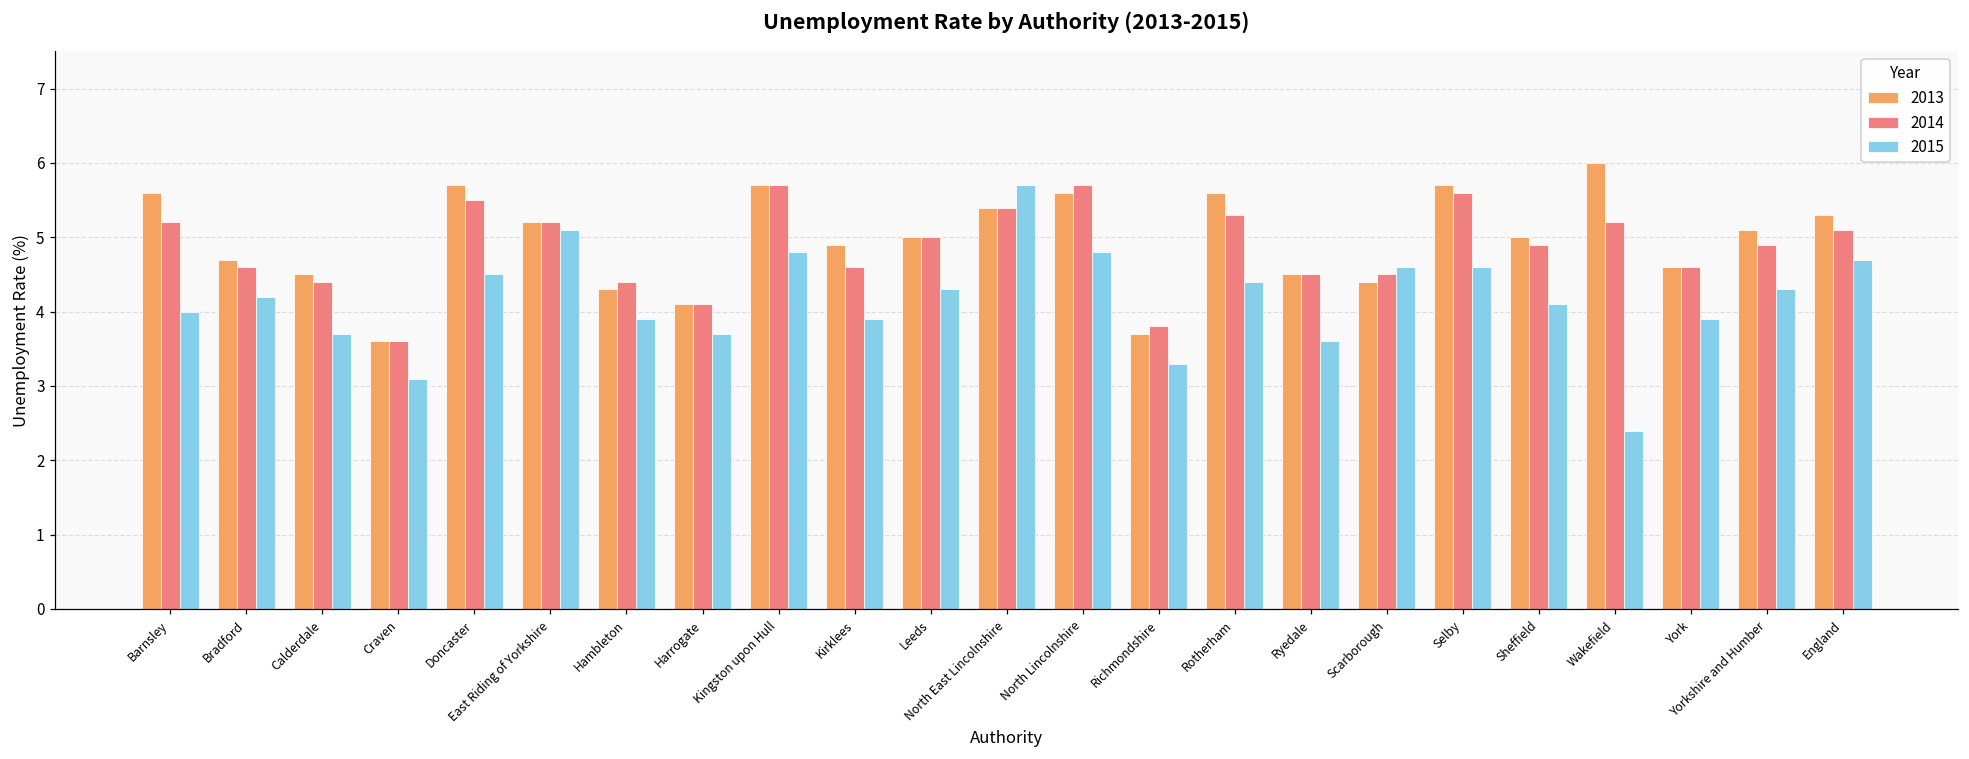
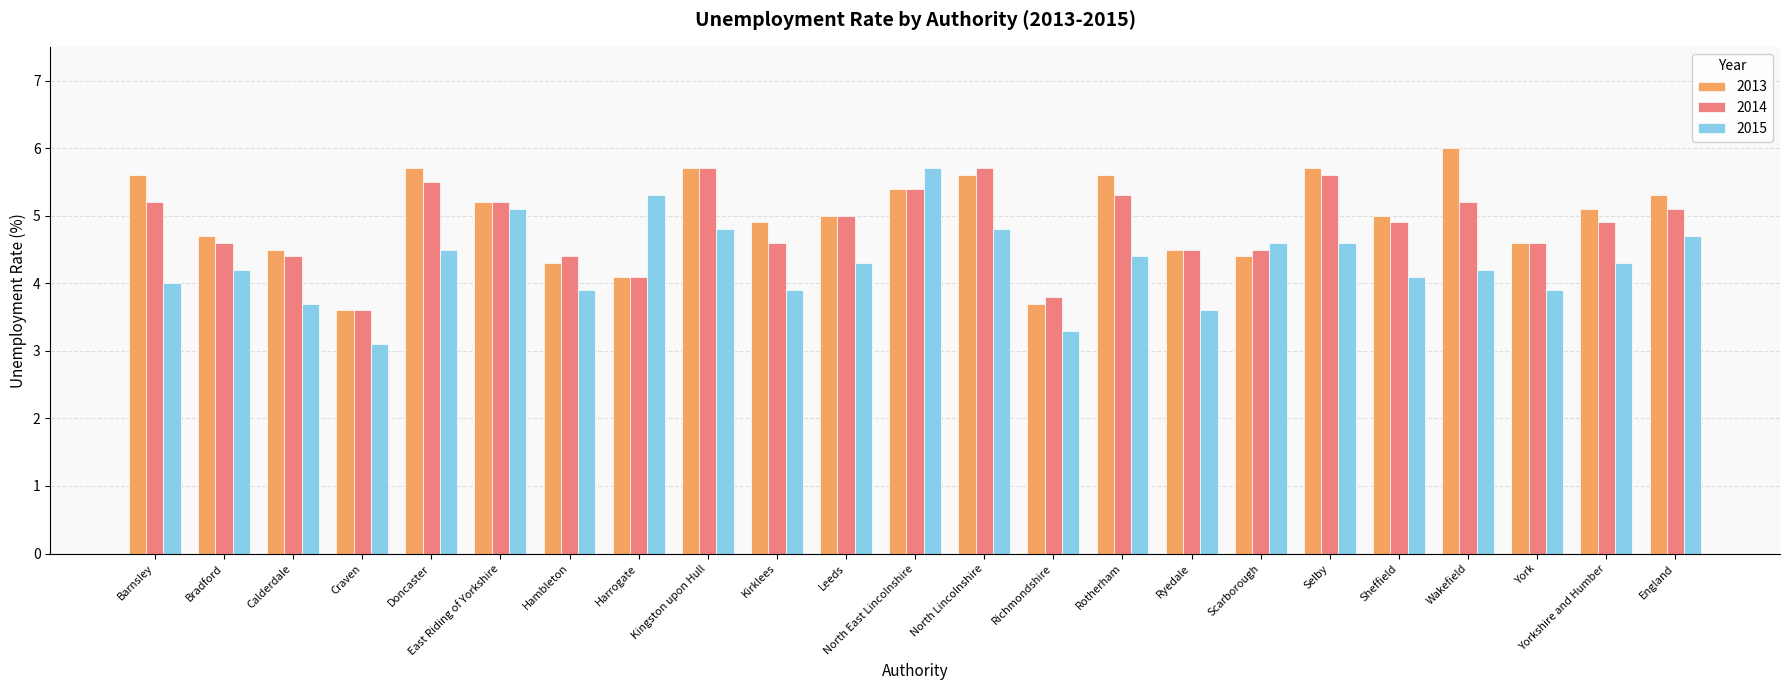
2015, Harrogate: 3.7 -> 5.3
2015, Wakefield: 2.4 -> 4.2
